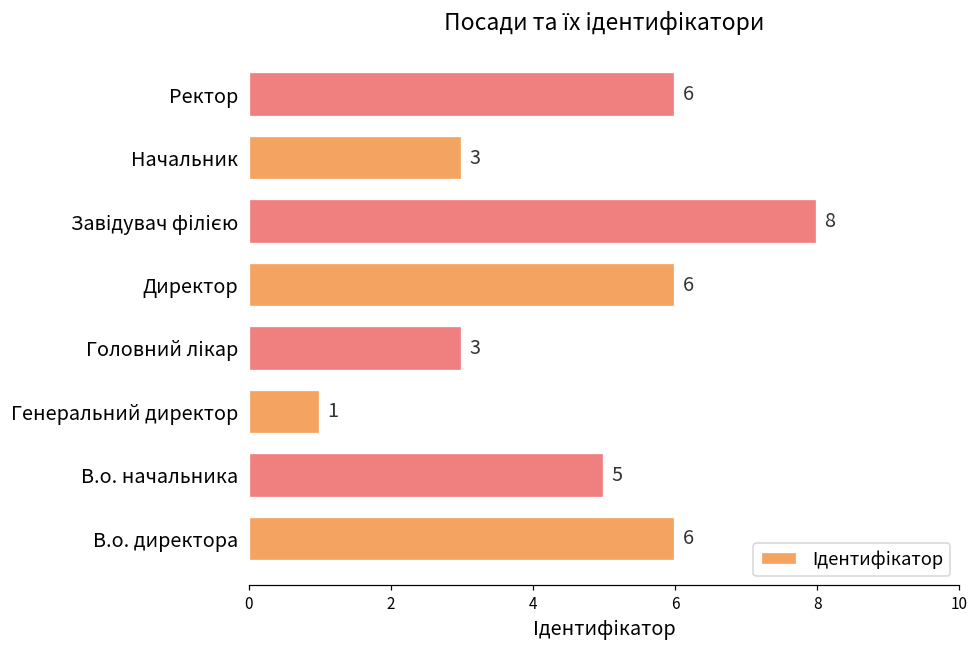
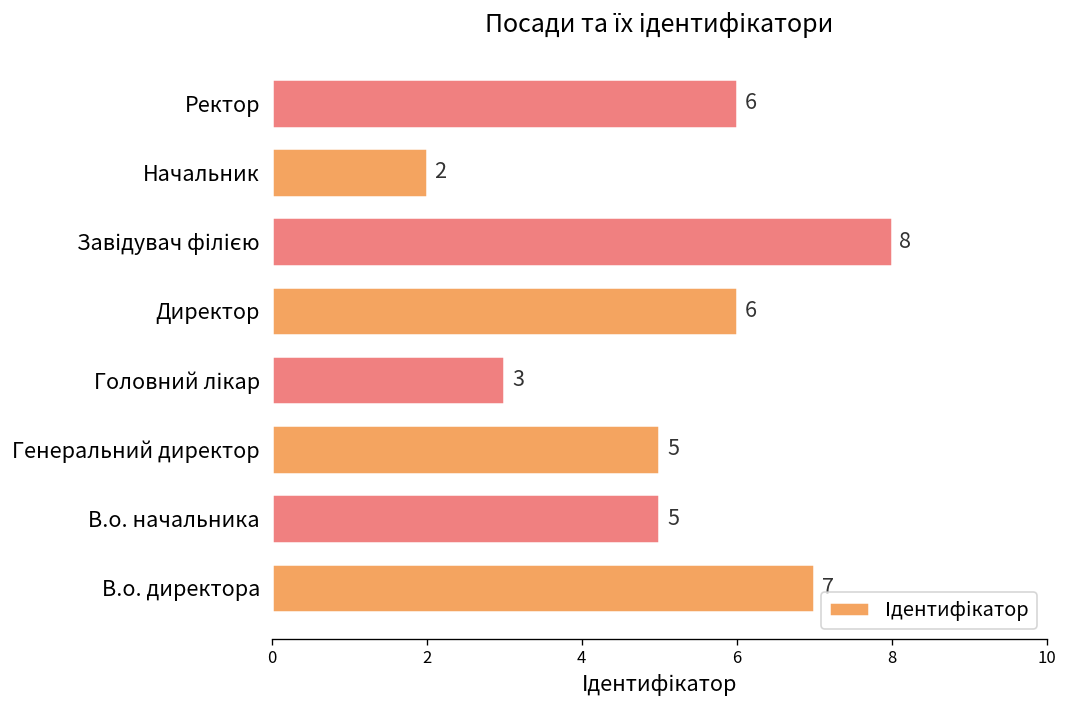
Начальник: 3 -> 2
Генеральний директор: 1 -> 5
В.о. директора: 6 -> 7
